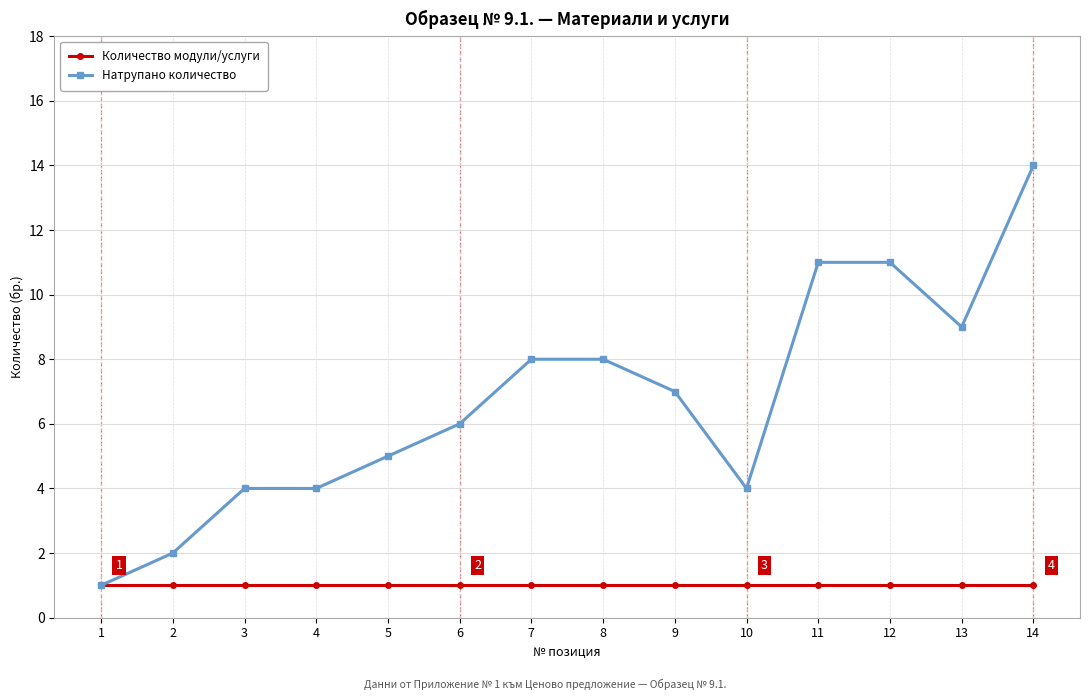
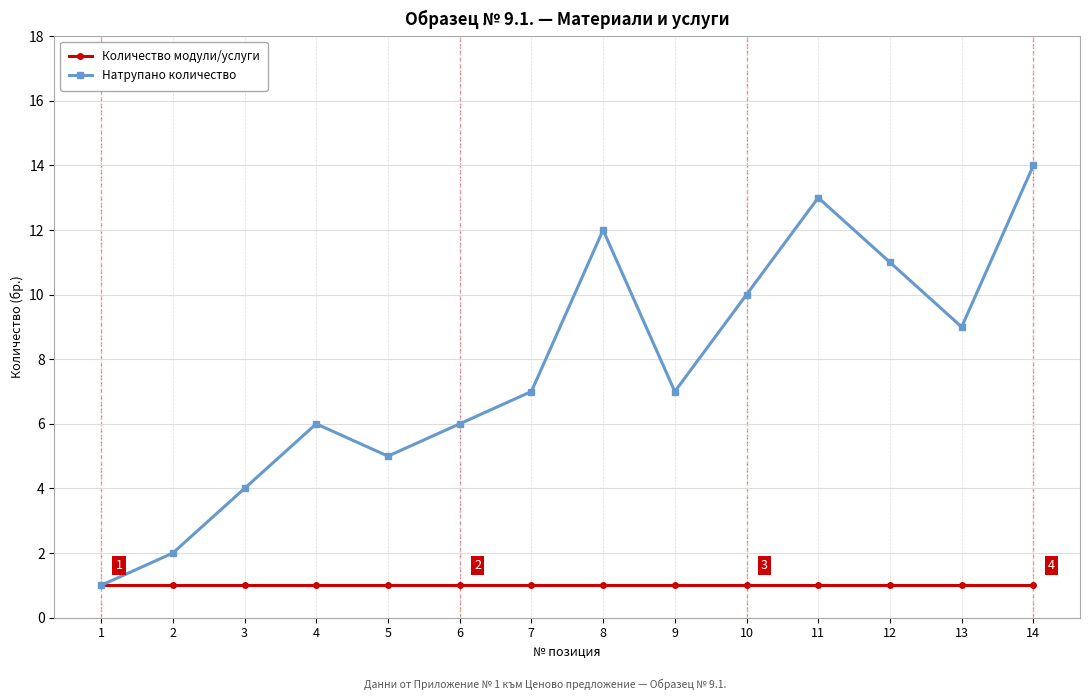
Натрупано количество, 4: 4 -> 6
Натрупано количество, 7: 8 -> 7
Натрупано количество, 8: 8 -> 12
Натрупано количество, 10: 4 -> 10
Натрупано количество, 11: 11 -> 13
